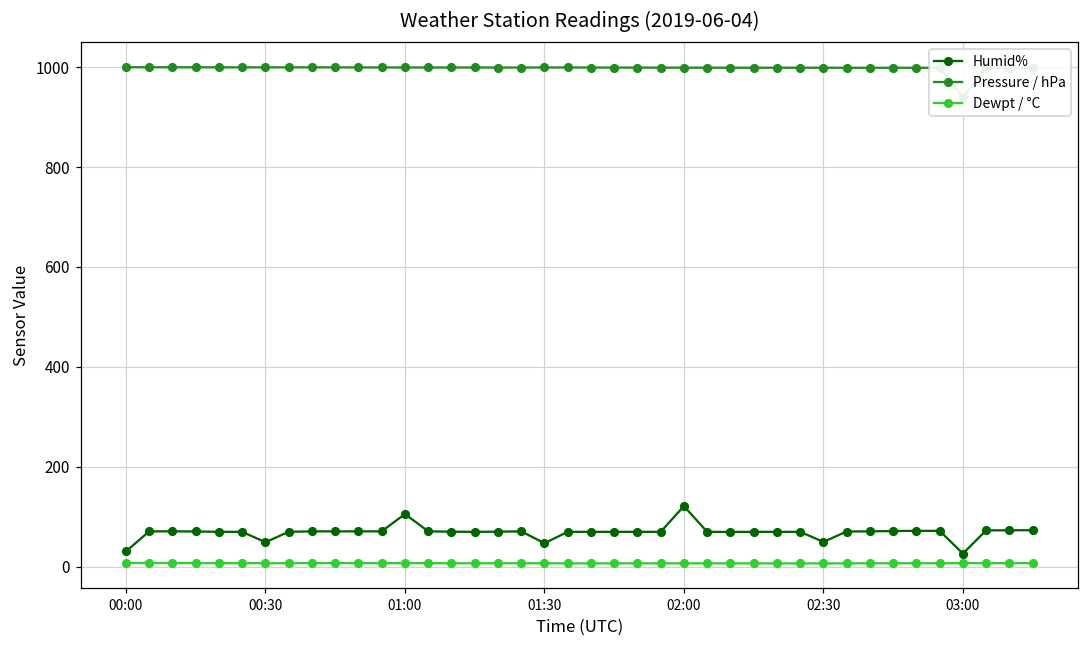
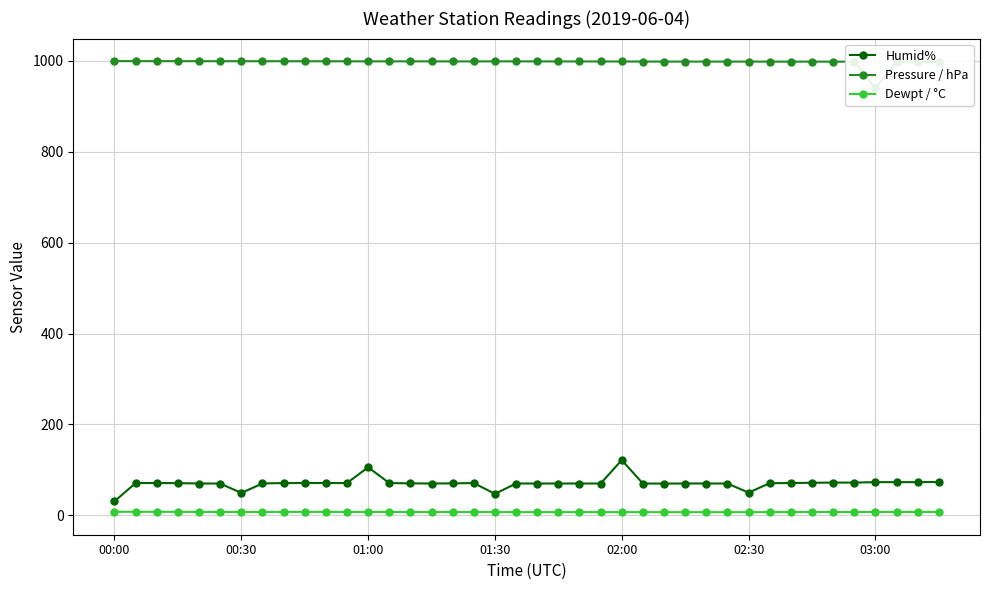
Humid%, 03:00: 30 -> 70
